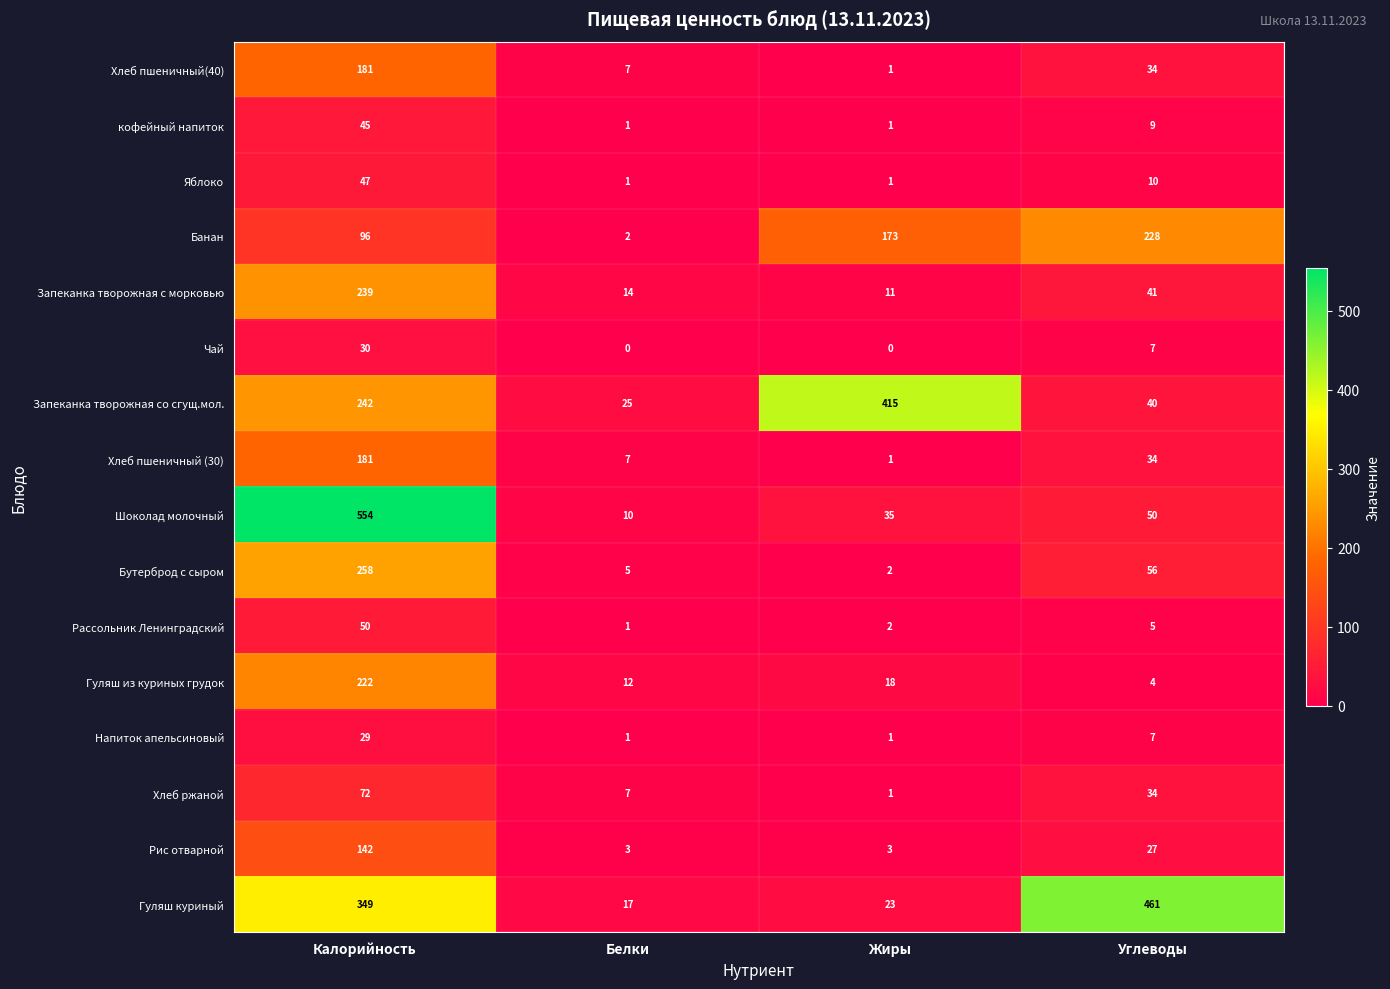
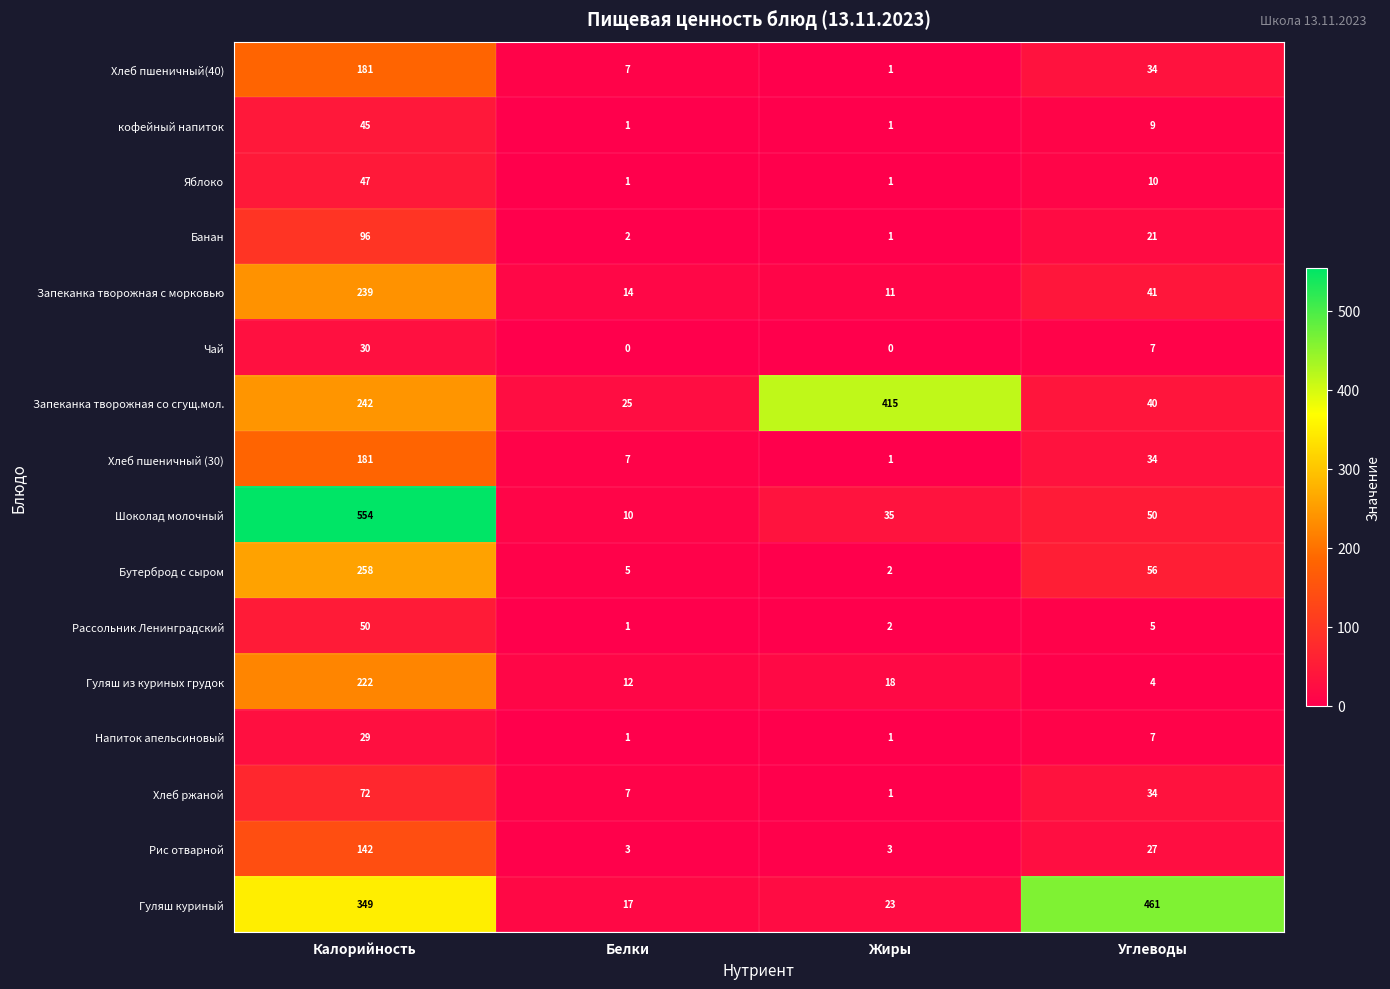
Банан, Жиры: 173 -> 1
Банан, Углеводы: 228 -> 21
